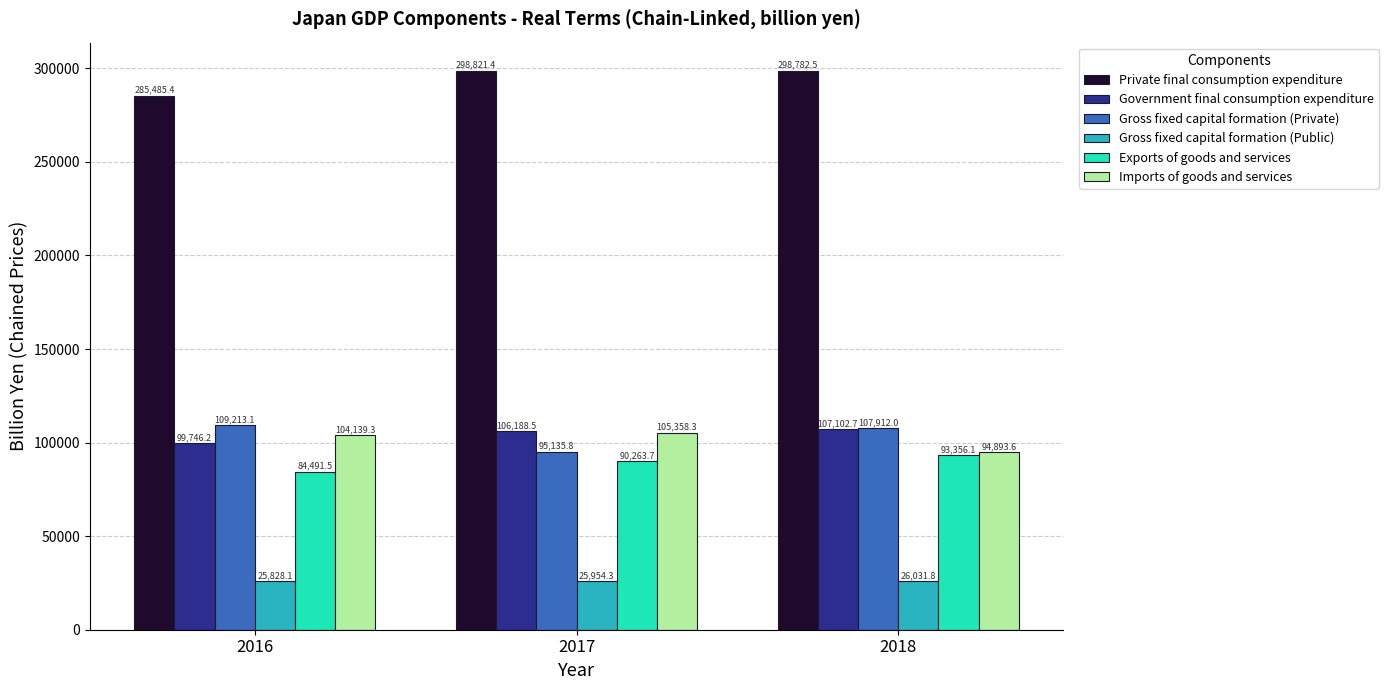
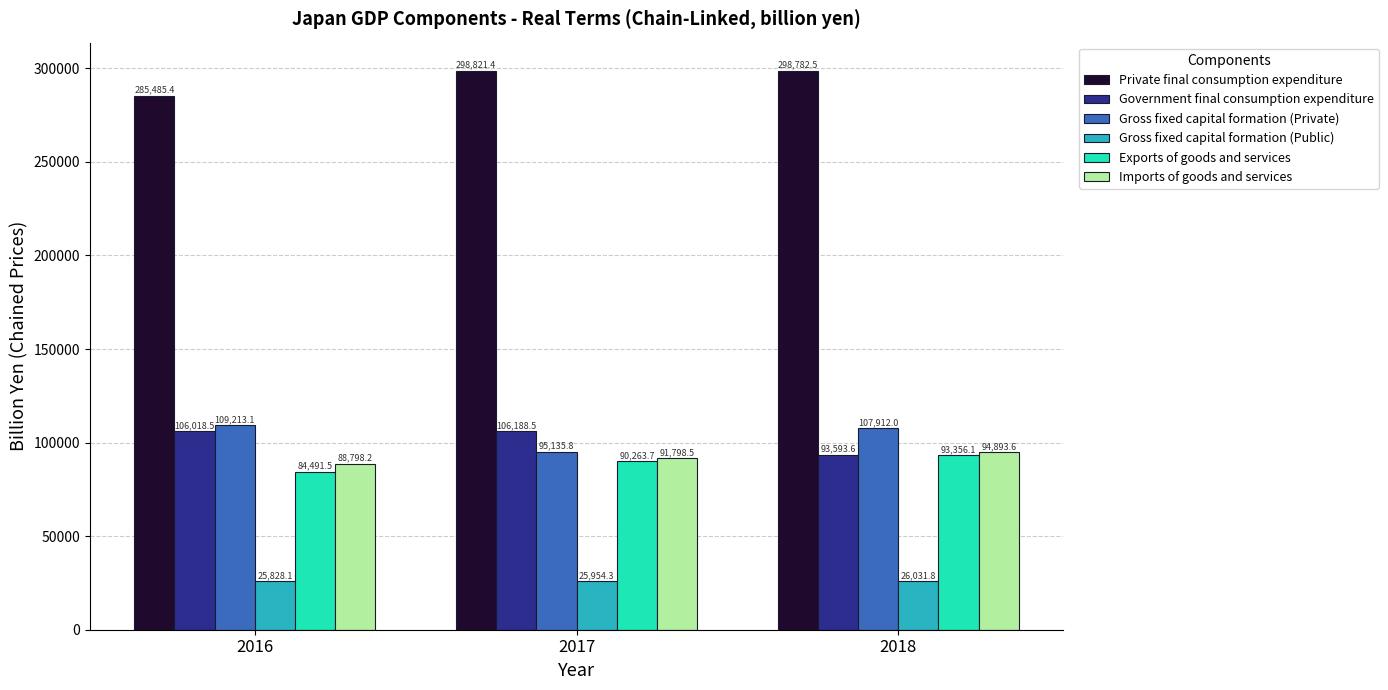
Government final consumption expenditure, 2016: 99,746.2 -> 106,018.5
Imports of goods and services, 2016: 104,139.3 -> 88,798.2
Imports of goods and services, 2017: 105,358.3 -> 91,798.5
Government final consumption expenditure, 2018: 107,102.7 -> 93,593.6
